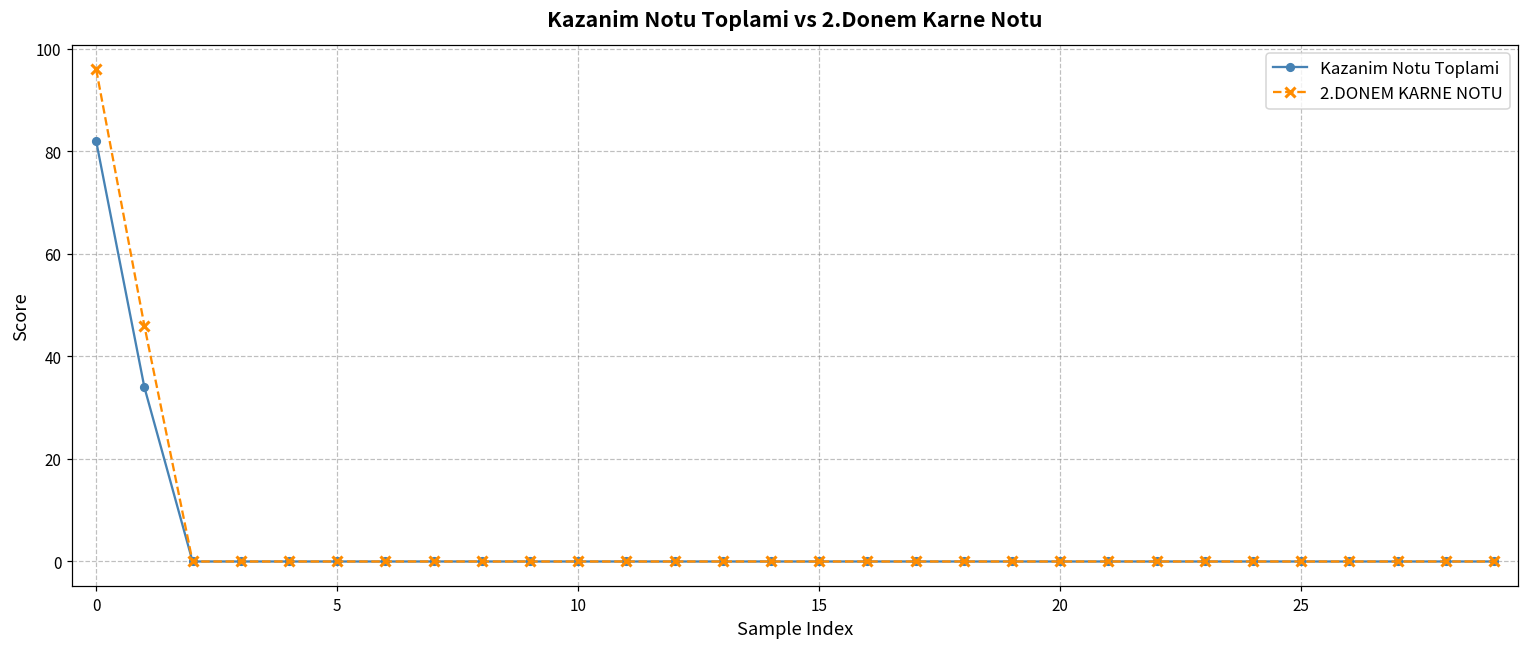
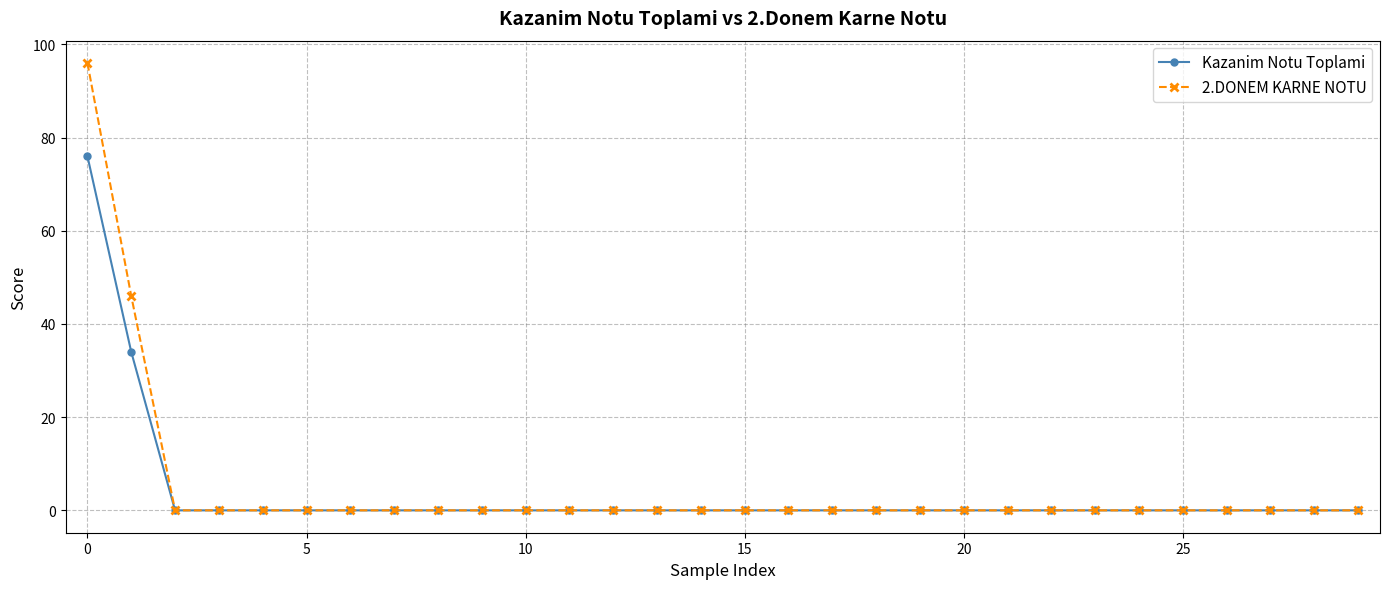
Kazanim Notu Toplami, 0: 82 -> 76
